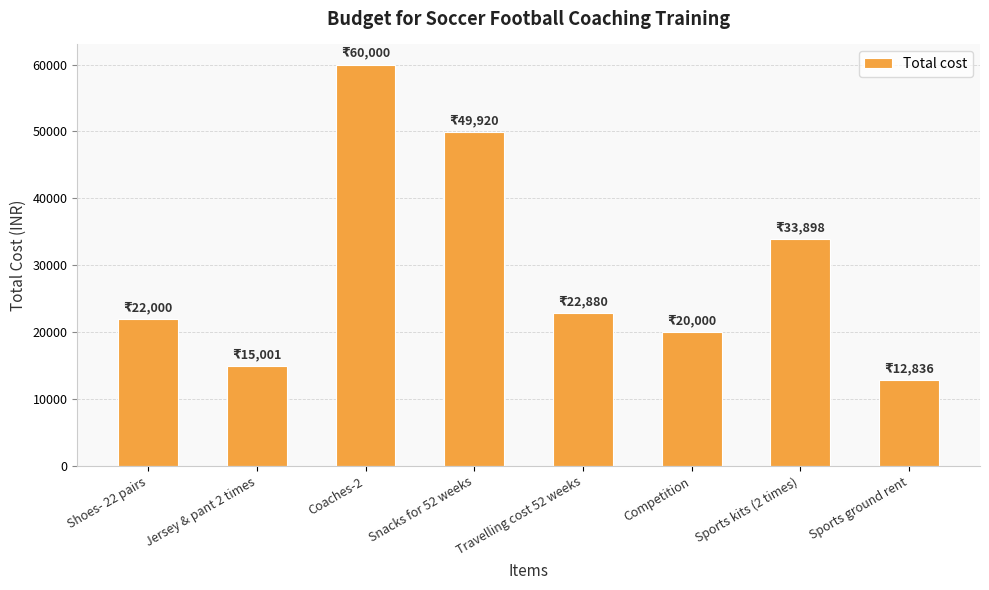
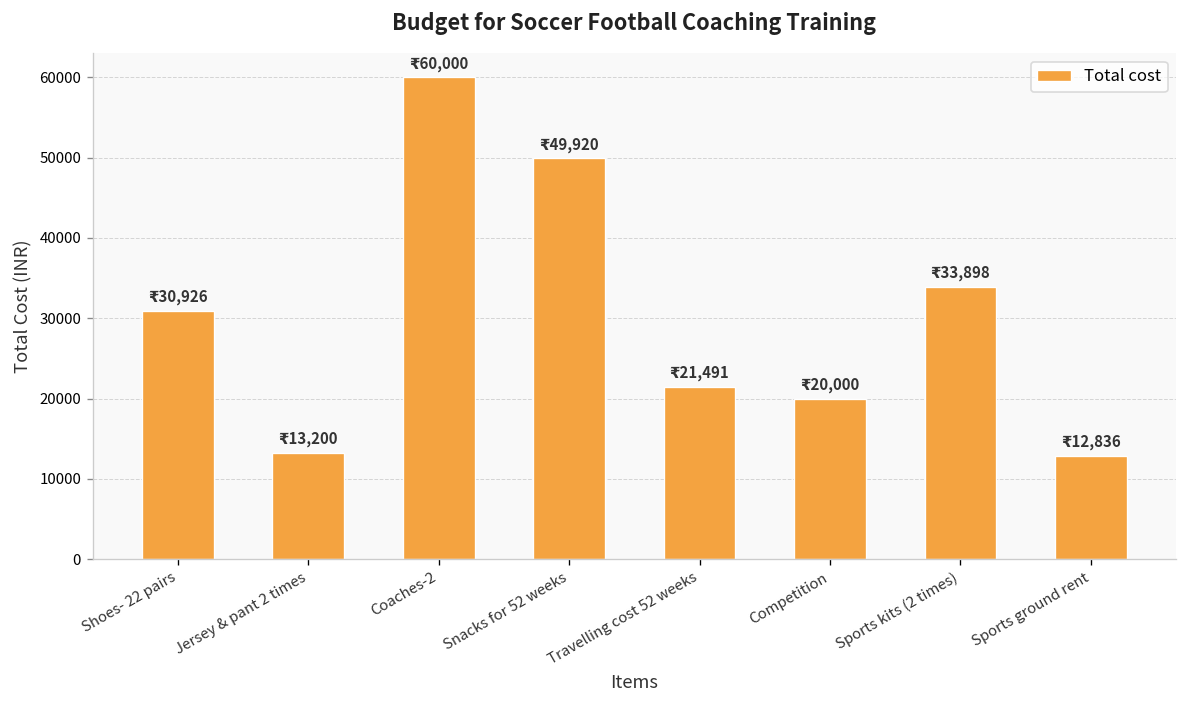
Shoes- 22 pairs: 22,000 -> 30,926
Jersey & pant 2 times: 15,001 -> 13,200
Travelling cost 52 weeks: 22,880 -> 21,491
